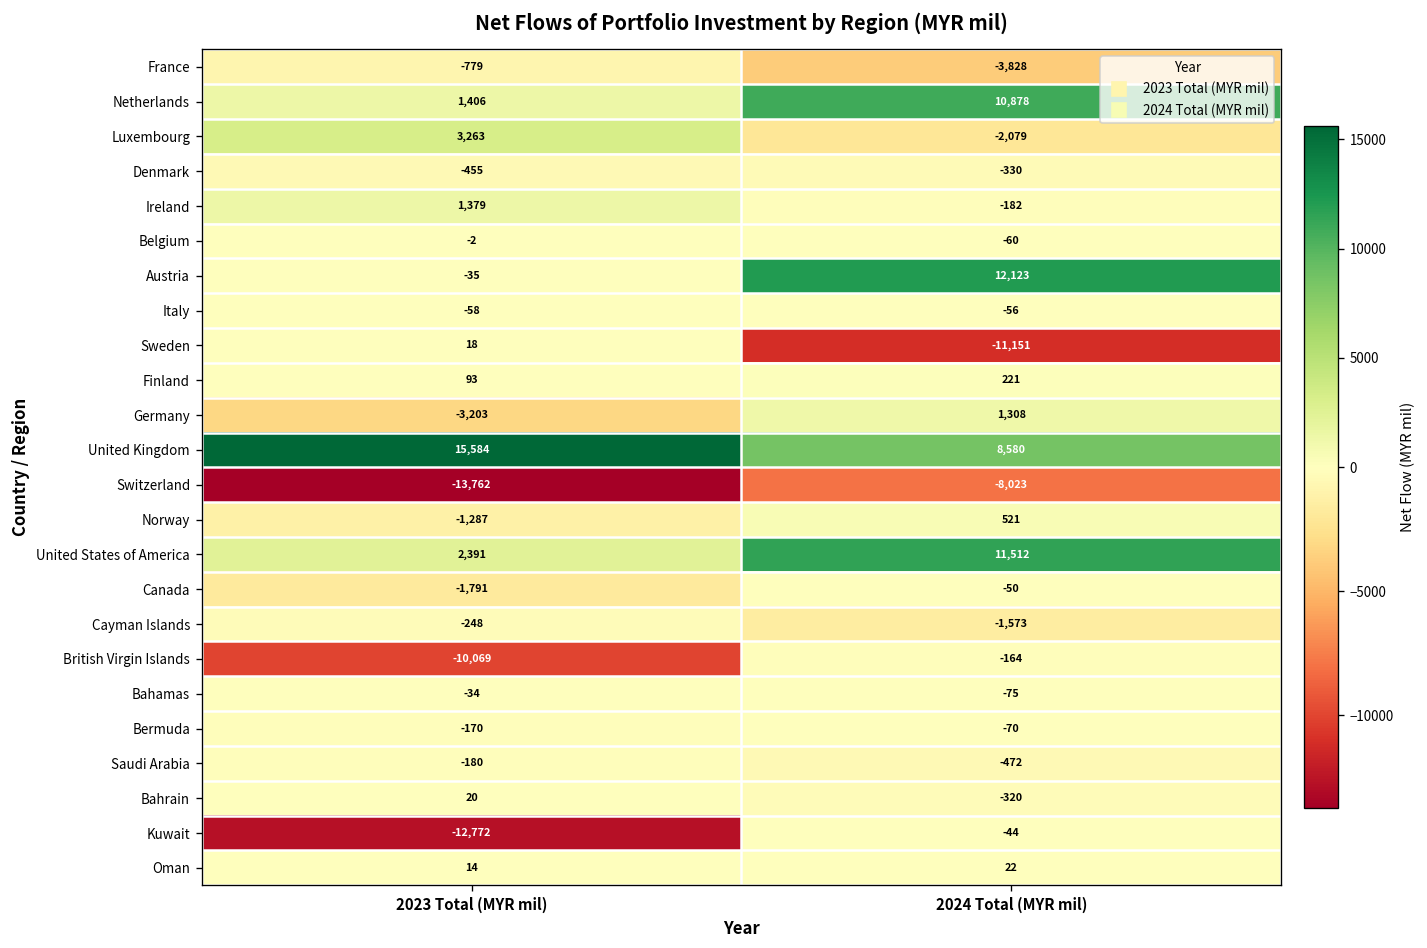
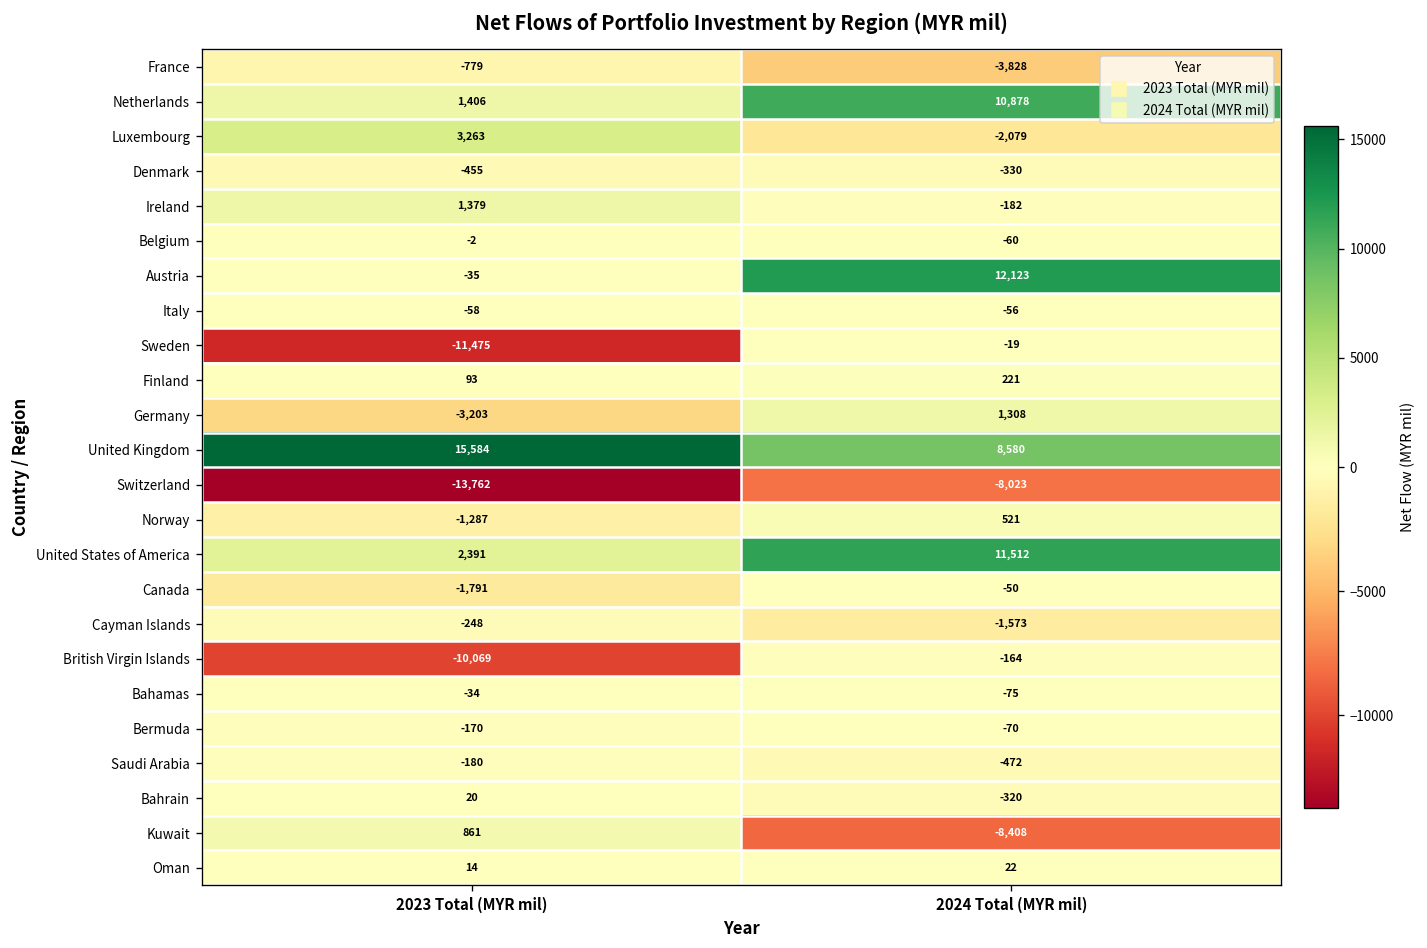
Sweden, 2023 Total (MYR mil): 18 -> -11,475
Sweden, 2024 Total (MYR mil): -11,151 -> -19
Kuwait, 2023 Total (MYR mil): -12,772 -> 861
Kuwait, 2024 Total (MYR mil): -44 -> -8,408
